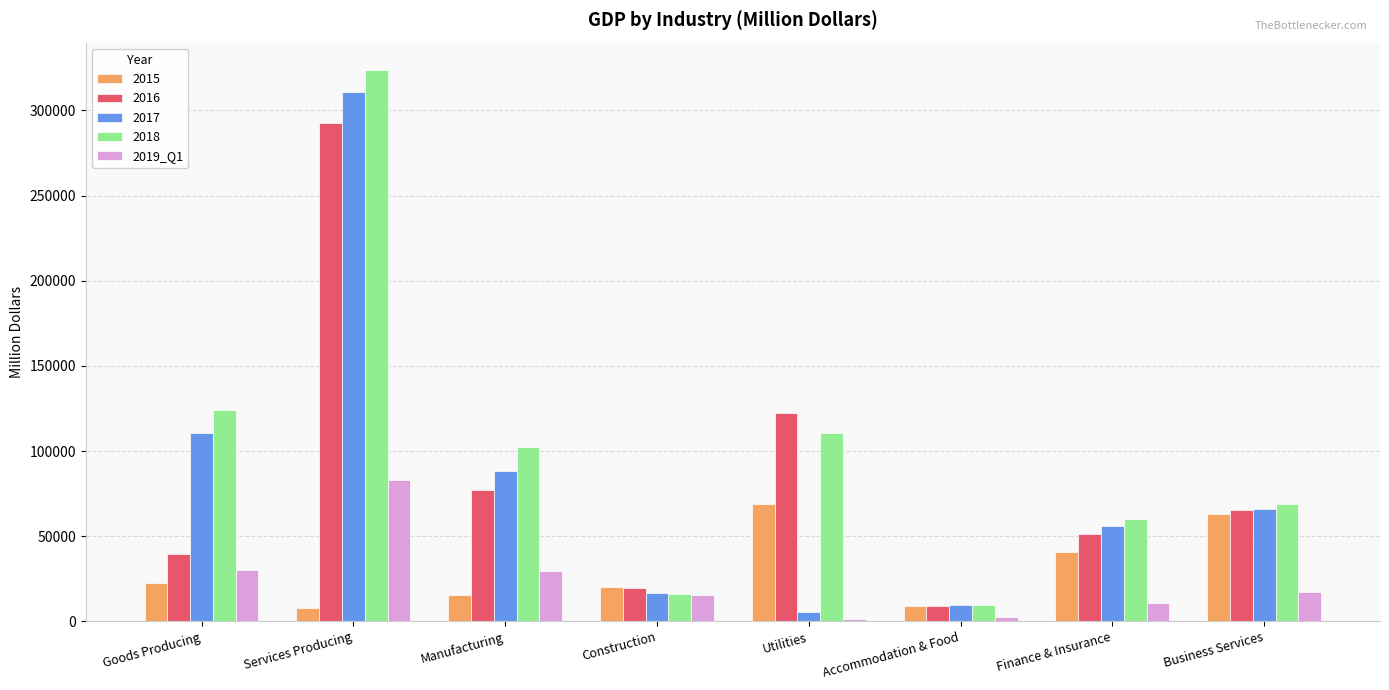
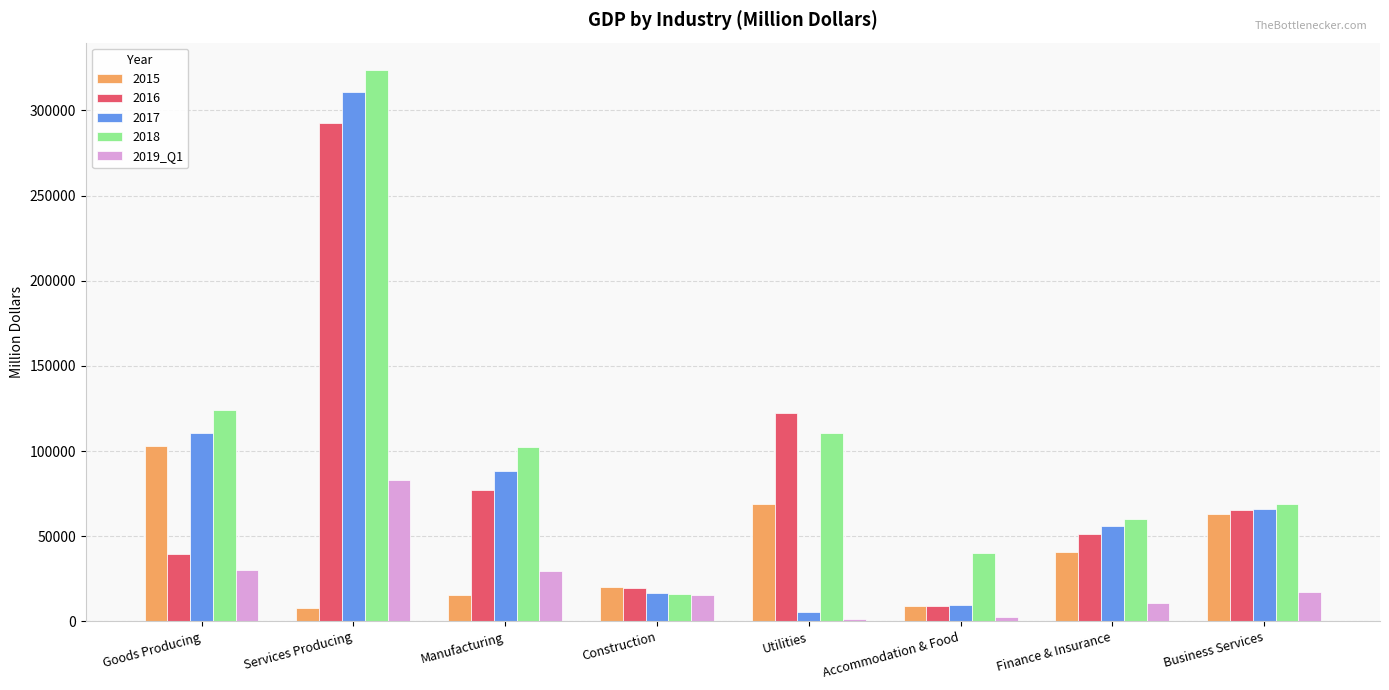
2015, Goods Producing: 23000 -> 103000
2018, Accommodation & Food: 10000 -> 40000
